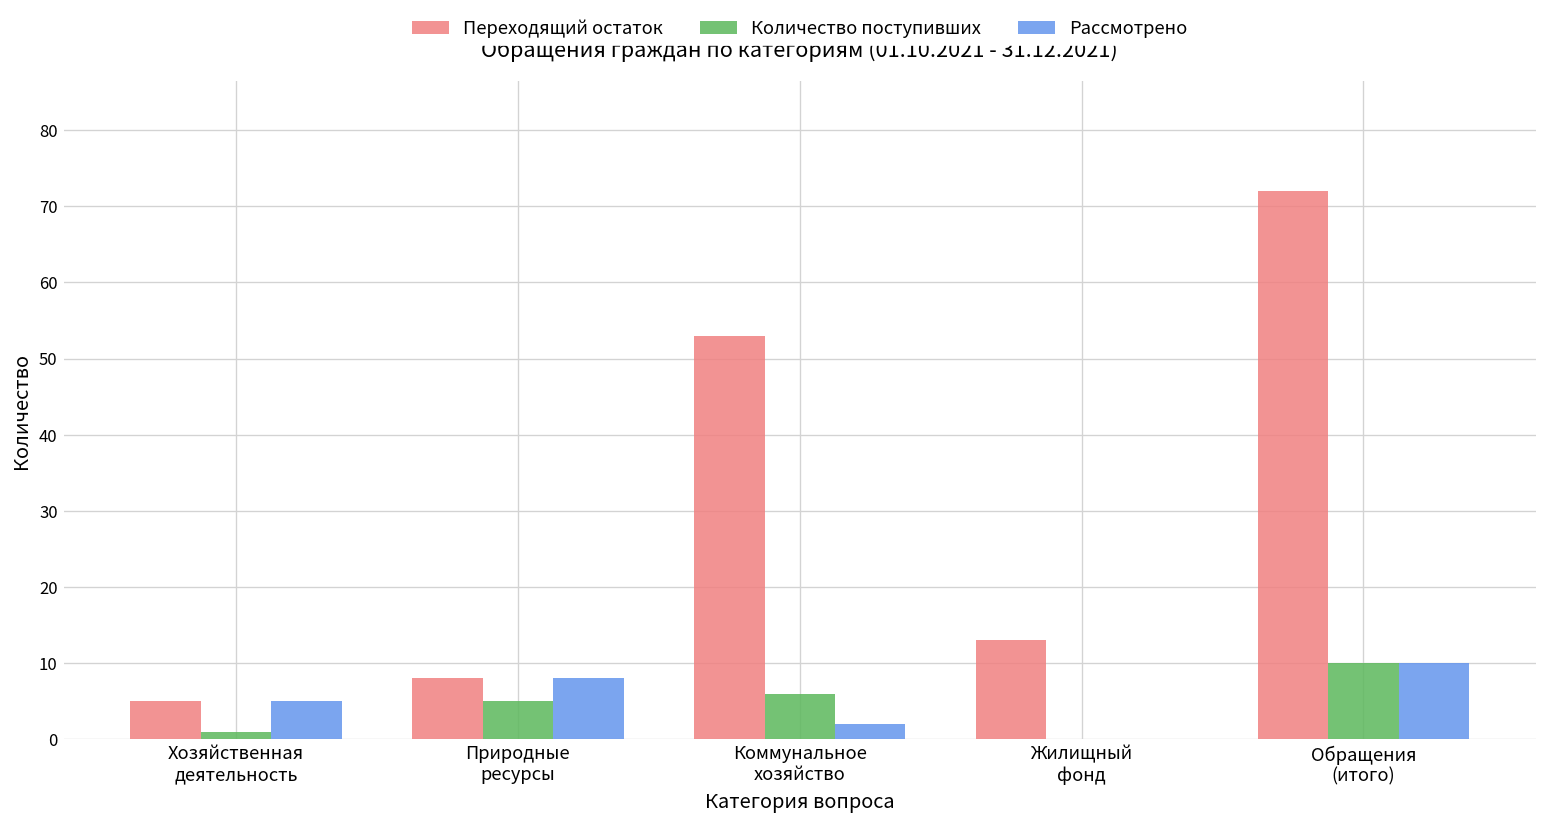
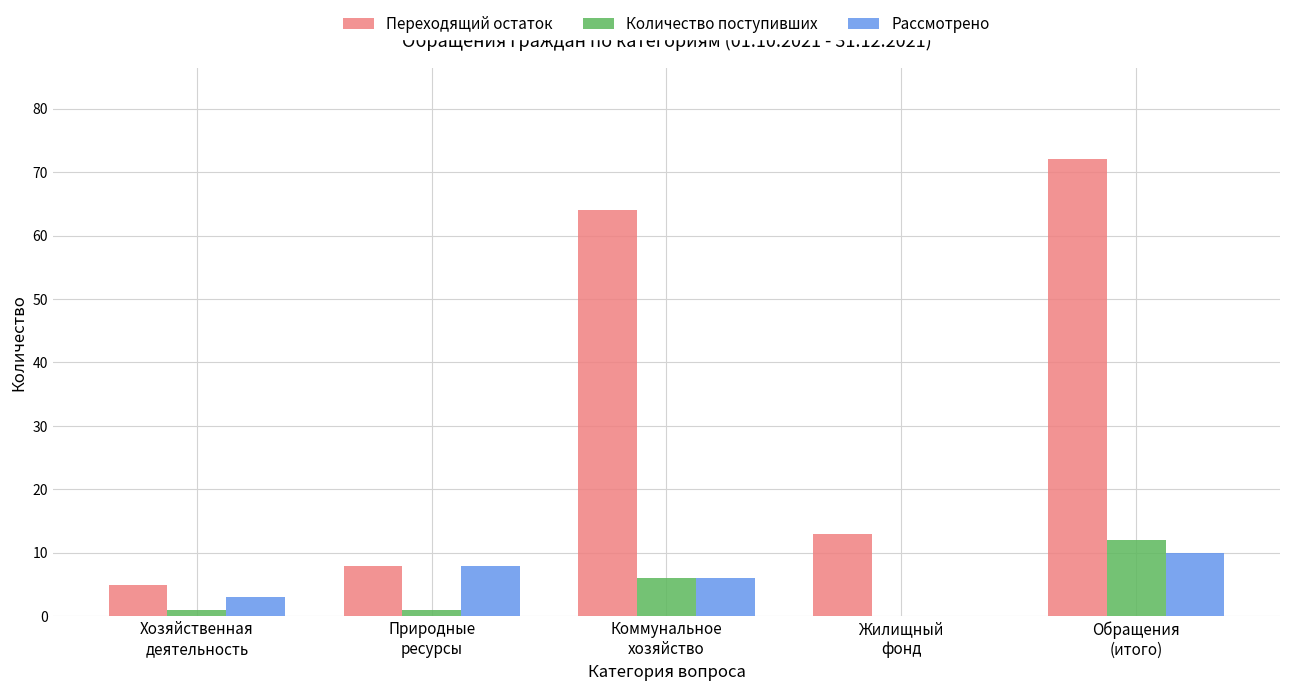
Рассмотрено, Хозяйственная деятельность: 5 -> 3
Количество поступивших, Природные ресурсы: 5 -> 1
Переходящий остаток, Коммунальное хозяйство: 53 -> 64
Рассмотрено, Коммунальное хозяйство: 2 -> 6
Количество поступивших, Обращения (итого): 10 -> 12
